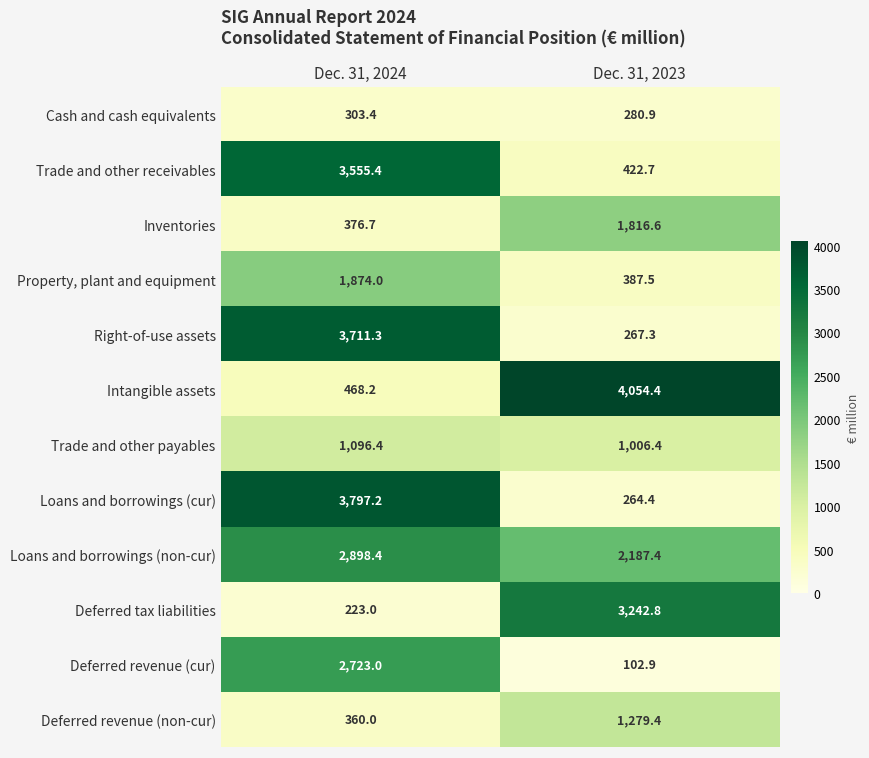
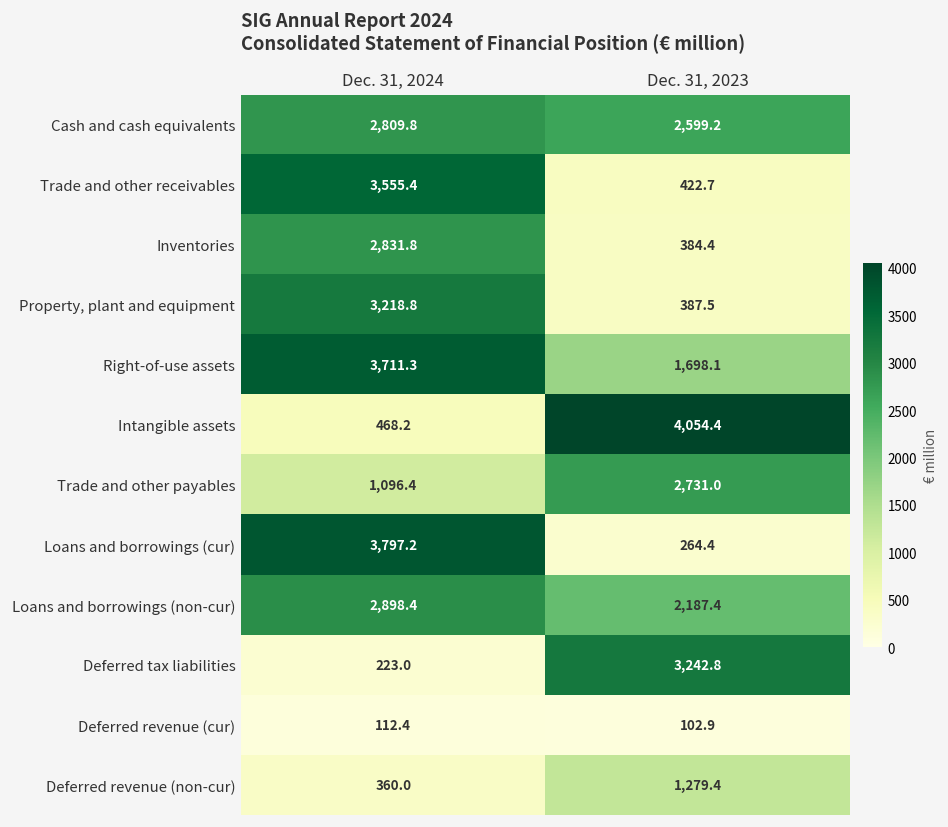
Cash and cash equivalents, Dec. 31, 2024: 303.4 -> 2,809.8
Cash and cash equivalents, Dec. 31, 2023: 280.9 -> 2,599.2
Inventories, Dec. 31, 2024: 376.7 -> 2,831.8
Inventories, Dec. 31, 2023: 1,816.6 -> 384.4
Property, plant and equipment, Dec. 31, 2024: 1,874.0 -> 3,218.8
Right-of-use assets, Dec. 31, 2023: 267.3 -> 1,698.1
Trade and other payables, Dec. 31, 2023: 1,006.4 -> 2,731.0
Deferred revenue (cur), Dec. 31, 2024: 2,723.0 -> 112.4
